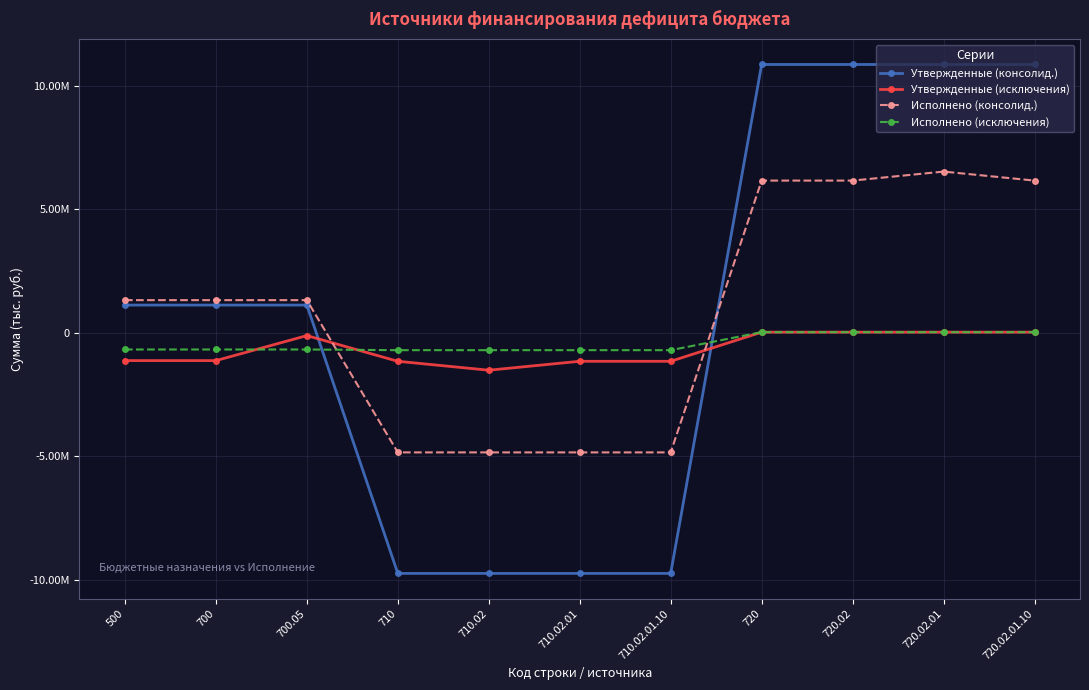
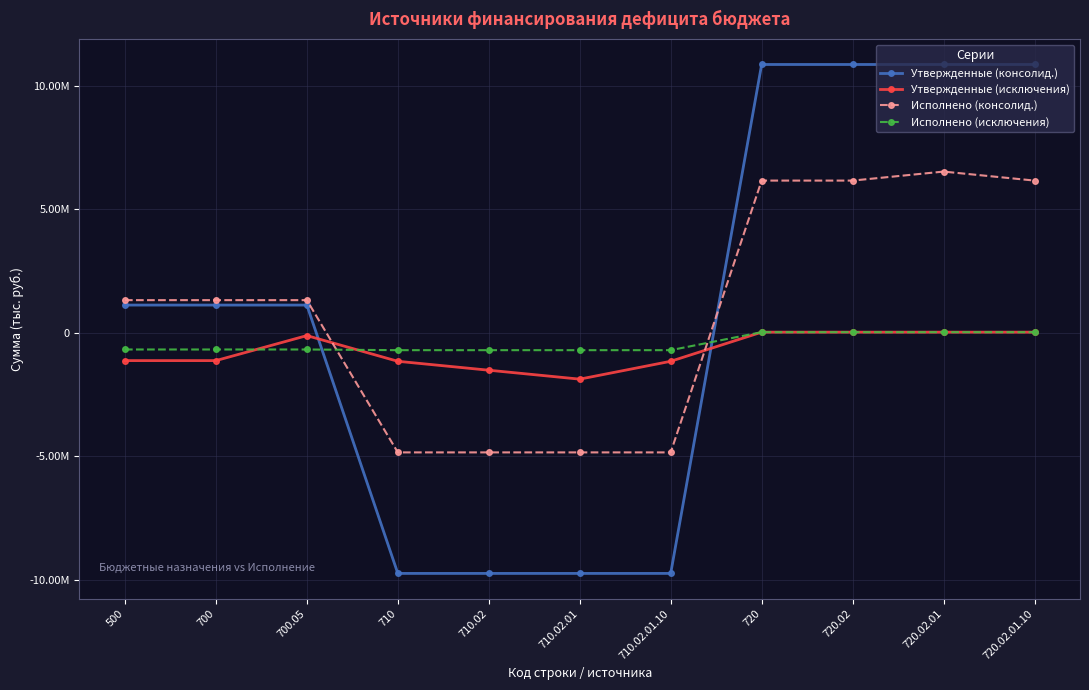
Утвержденные (исключения), 710.02.01: -1200000 -> -1900000
